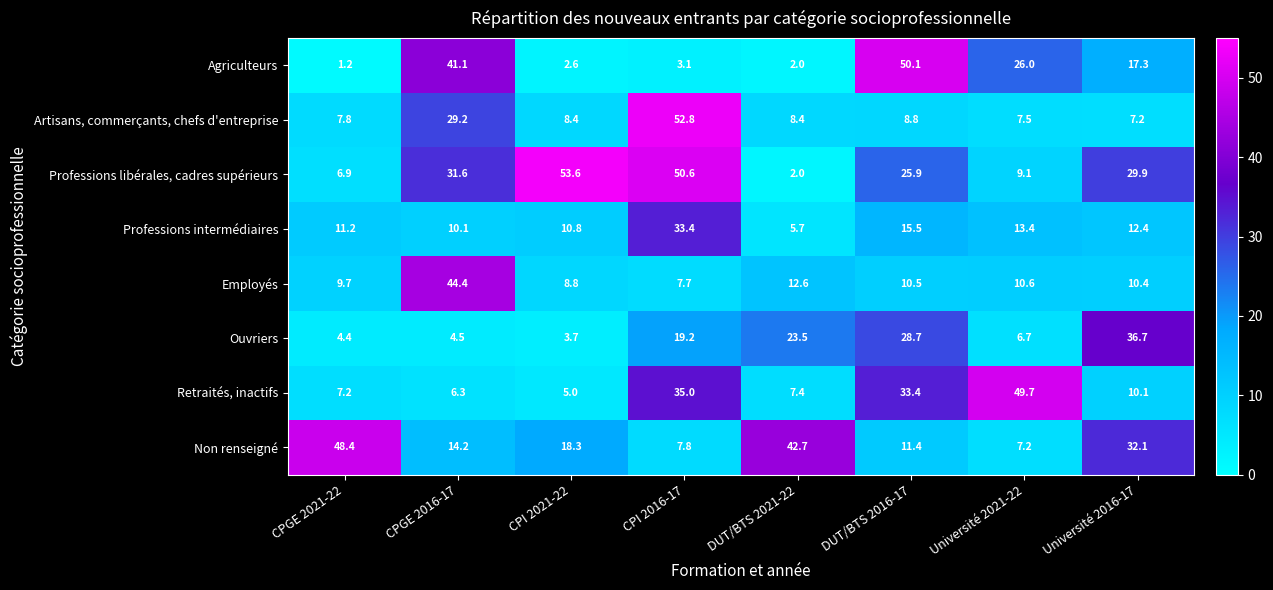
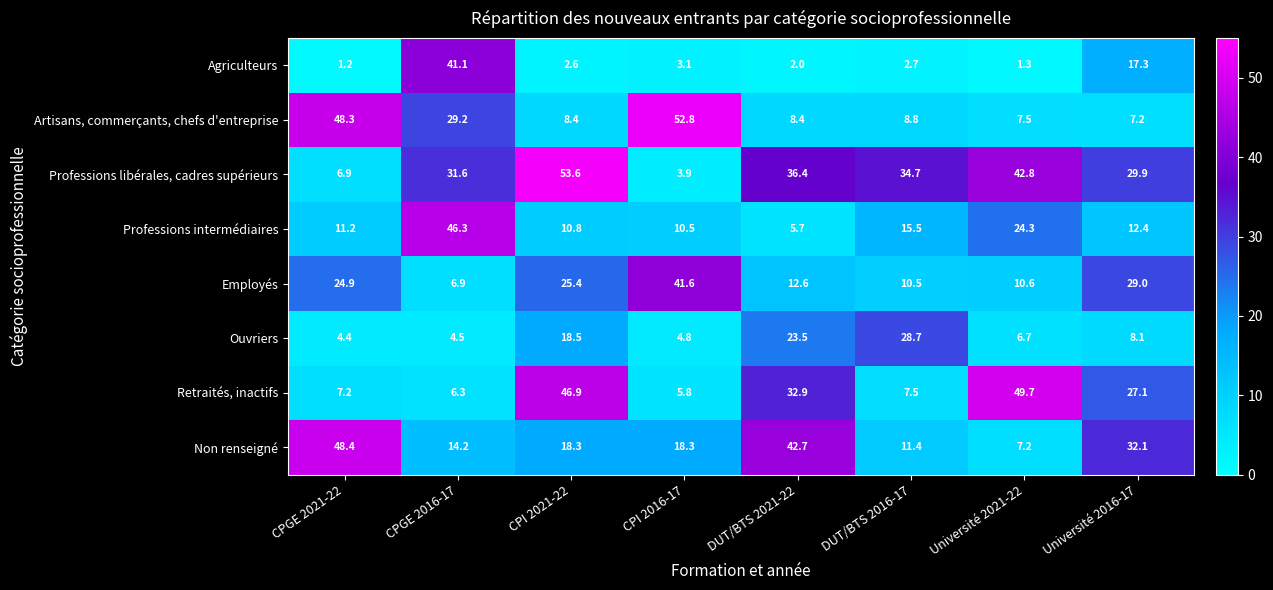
Agriculteurs, DUT/BTS 2016-17: 50.1 -> 2.7
Agriculteurs, Université 2021-22: 26.0 -> 1.3
Artisans, commerçants, chefs d'entreprise, CPGE 2021-22: 7.8 -> 48.3
Professions libérales, cadres supérieurs, CPI 2016-17: 50.6 -> 3.9
Professions libérales, cadres supérieurs, DUT/BTS 2021-22: 2.0 -> 36.4
Professions libérales, cadres supérieurs, DUT/BTS 2016-17: 25.9 -> 34.7
Professions libérales, cadres supérieurs, Université 2021-22: 9.1 -> 42.8
Professions intermédiaires, CPGE 2016-17: 10.1 -> 46.3
Professions intermédiaires, CPI 2016-17: 33.4 -> 10.5
Professions intermédiaires, Université 2021-22: 13.4 -> 24.3
Employés, CPGE 2021-22: 9.7 -> 24.9
Employés, CPGE 2016-17: 44.4 -> 6.9
Employés, CPI 2021-22: 8.8 -> 25.4
Employés, CPI 2016-17: 7.7 -> 41.6
Employés, Université 2016-17: 10.4 -> 29.0
Ouvriers, CPI 2021-22: 3.7 -> 18.5
Ouvriers, CPI 2016-17: 19.2 -> 4.8
Ouvriers, Université 2016-17: 36.7 -> 8.1
Retraités, inactifs, CPI 2021-22: 5.0 -> 46.9
Retraités, inactifs, CPI 2016-17: 35.0 -> 5.8
Retraités, inactifs, DUT/BTS 2021-22: 7.4 -> 32.9
Retraités, inactifs, DUT/BTS 2016-17: 33.4 -> 7.5
Retraités, inactifs, Université 2016-17: 10.1 -> 27.1
Non renseigné, CPI 2016-17: 7.8 -> 18.3
